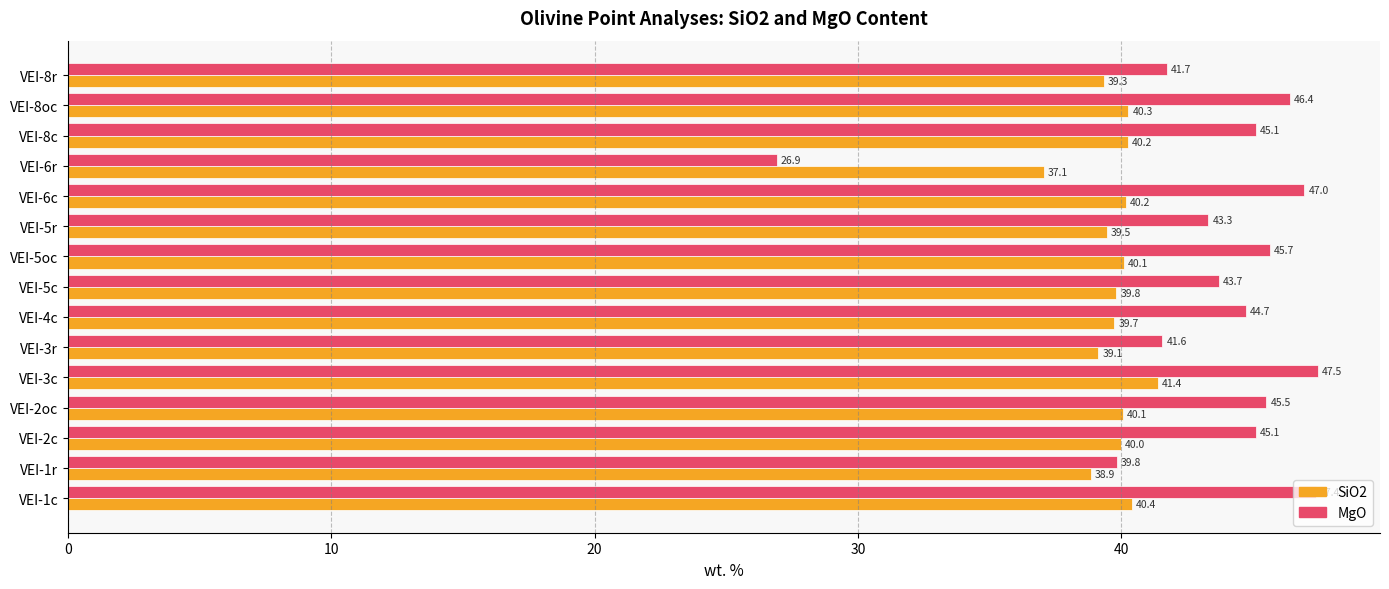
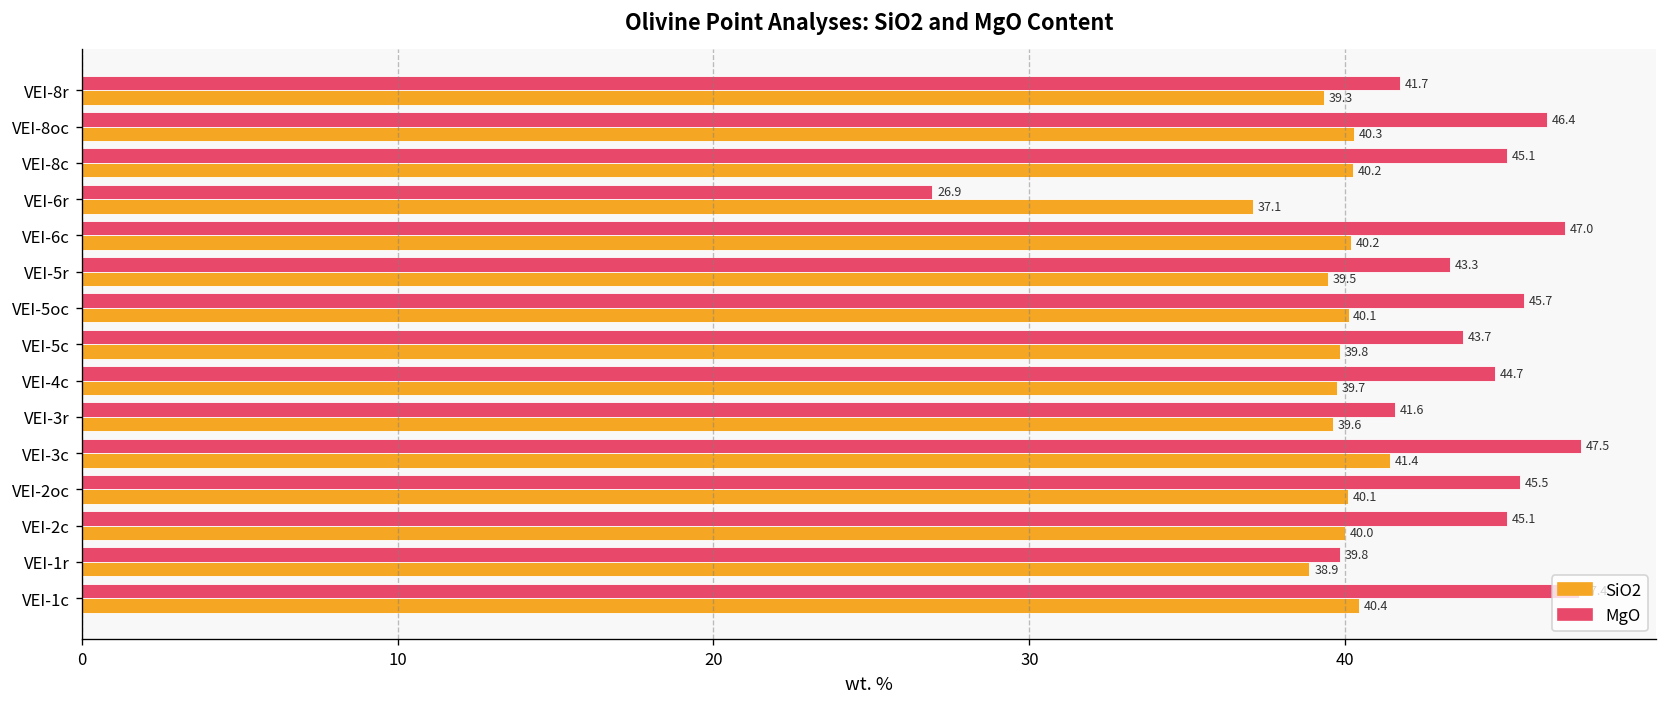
SiO2, VEI-3r: 39.1 -> 39.6
